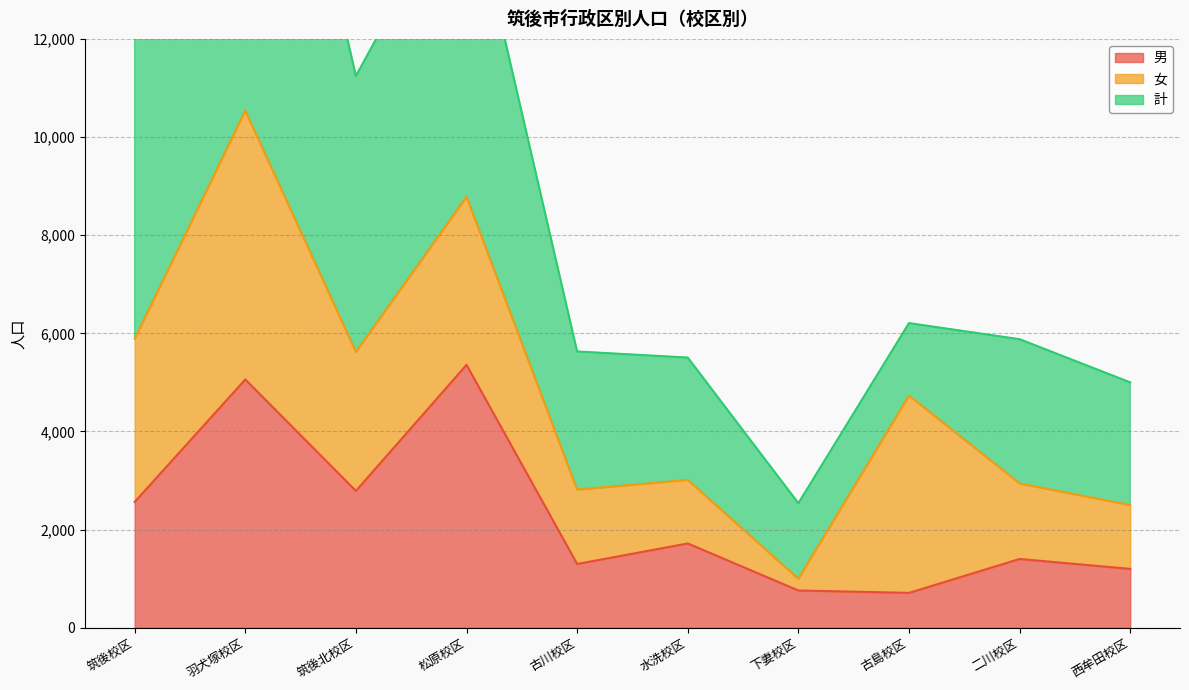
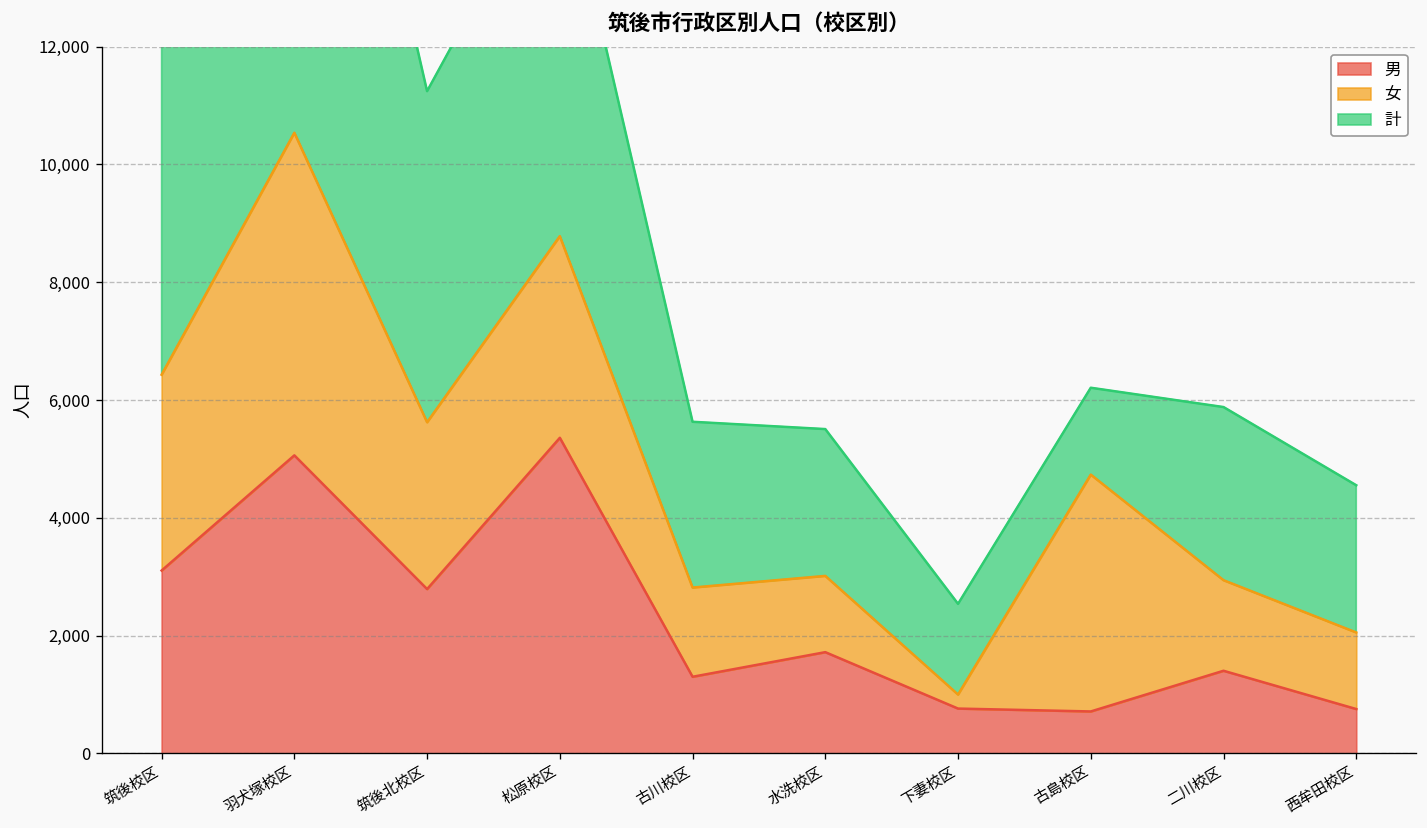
男, 筑後校区: 2,600 -> 3,100
男, 西牟田校区: 1,200 -> 800
